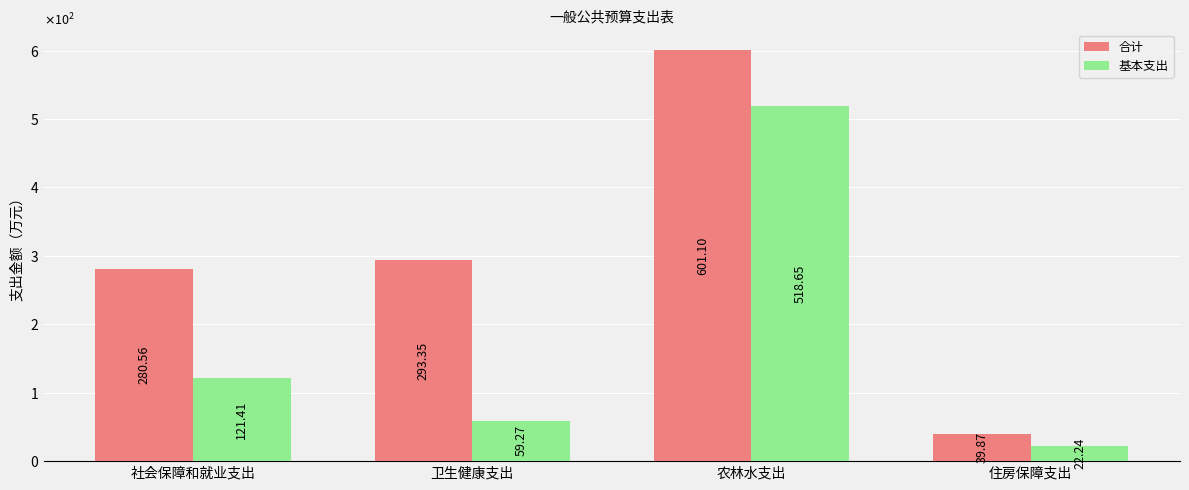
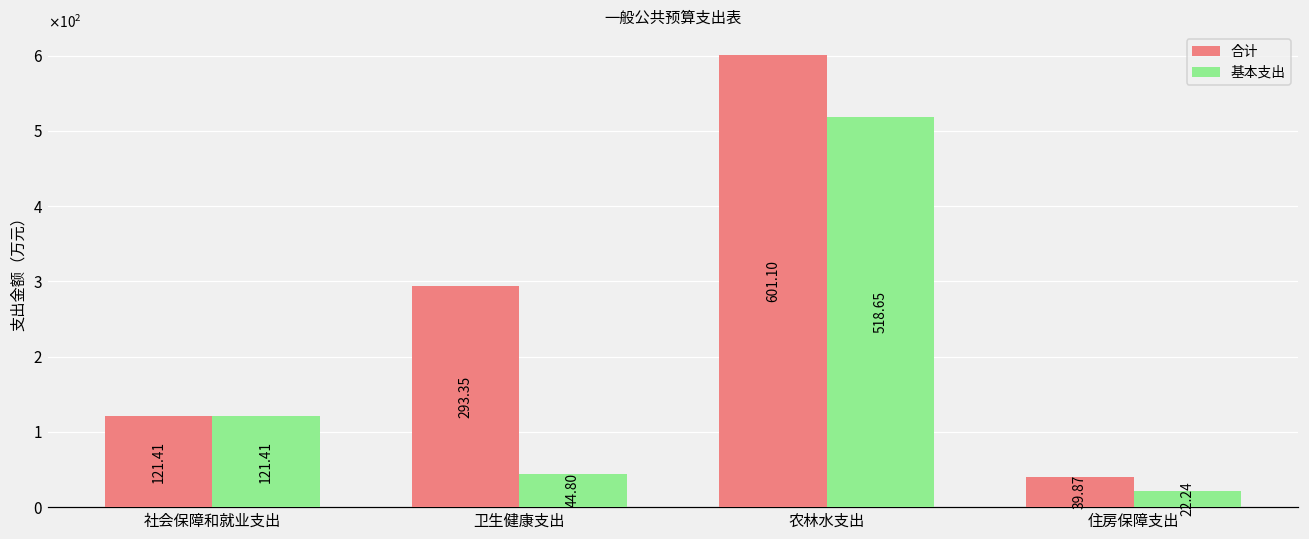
合计, 社会保障和就业支出: 280.56 -> 121.41
基本支出, 卫生健康支出: 59.27 -> 44.80
